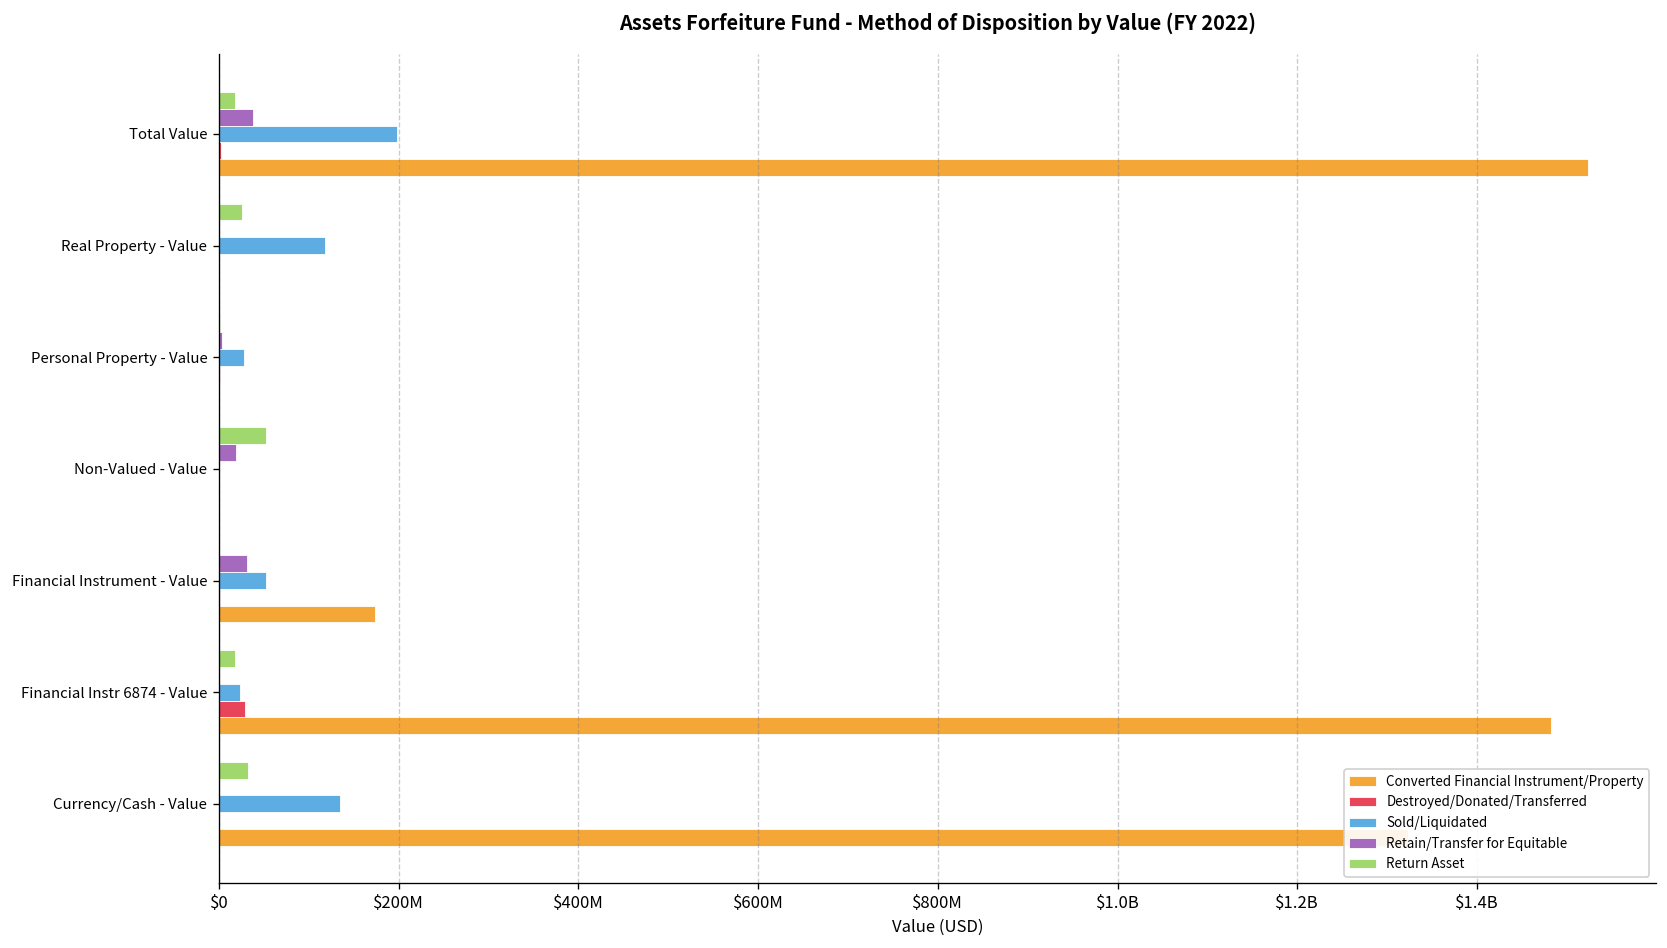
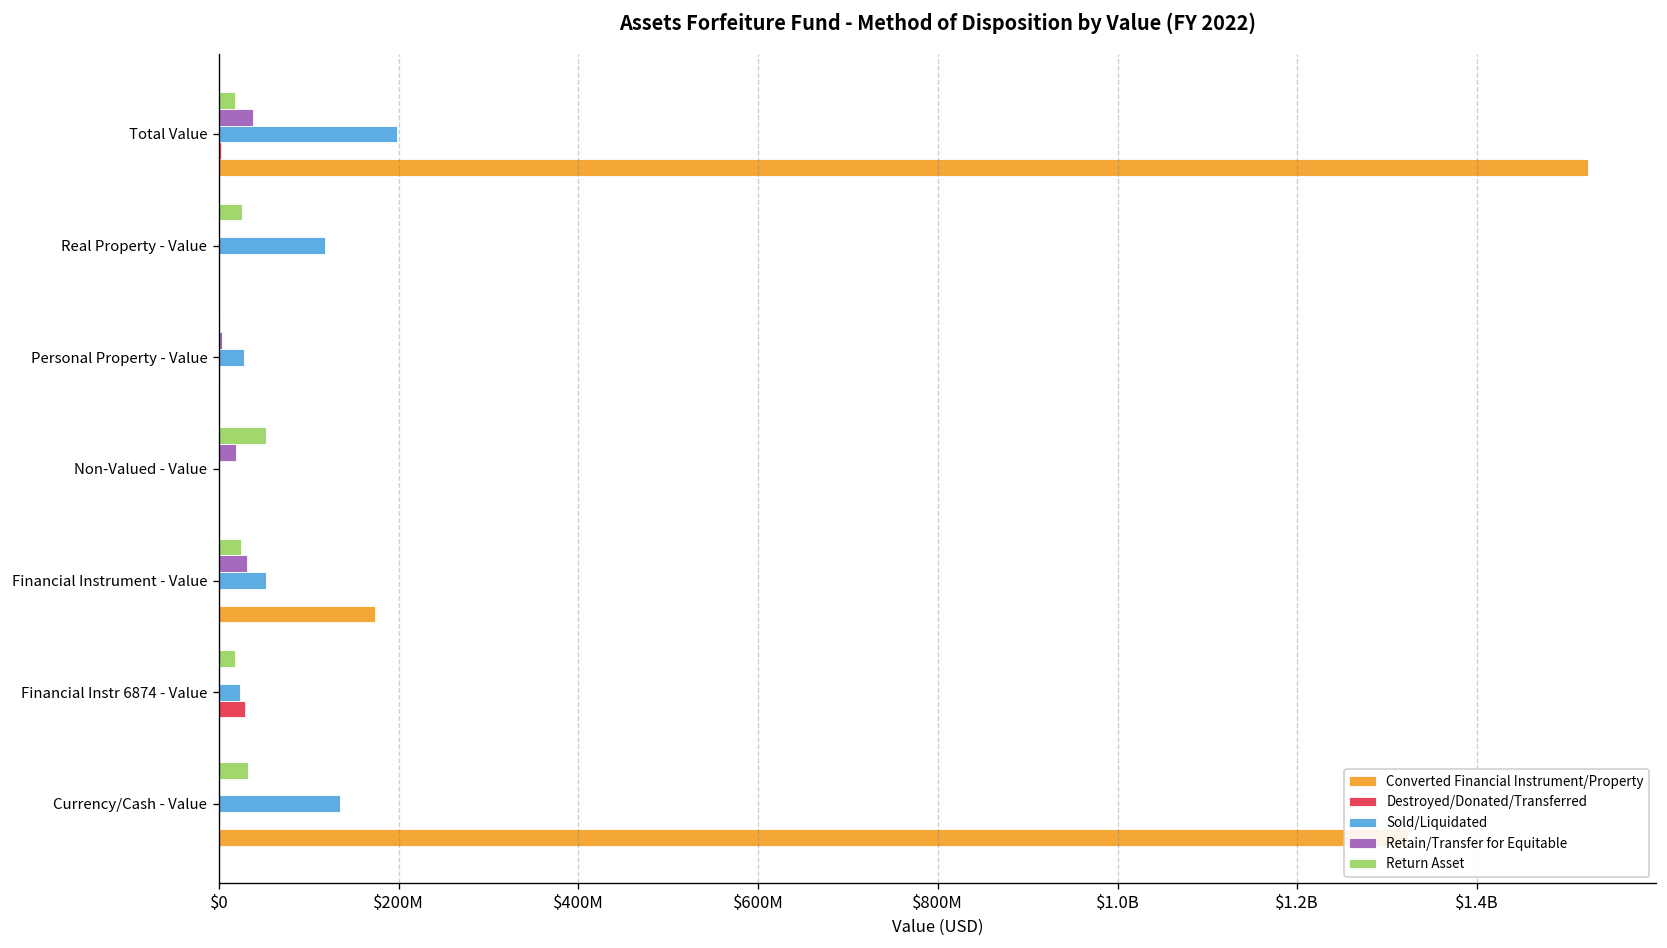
Return Asset, Financial Instrument - Value: $0 -> $20000000
Converted Financial Instrument/Property, Financial Instr 6874 - Value: $1480000000 -> $0
